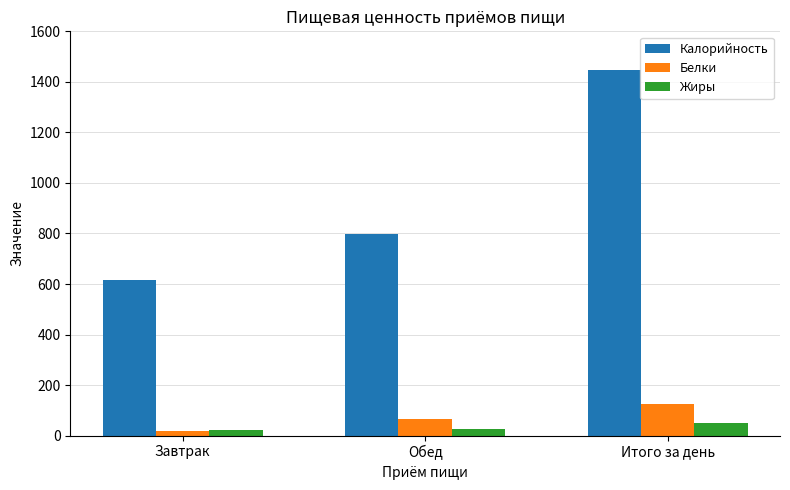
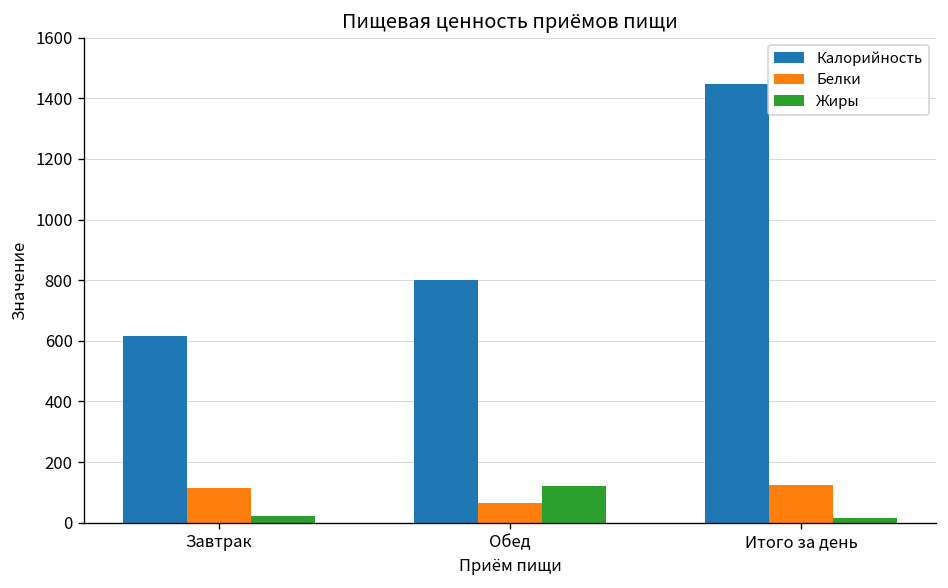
Белки, Завтрак: 20 -> 120
Жиры, Обед: 30 -> 120
Жиры, Итого за день: 50 -> 20
